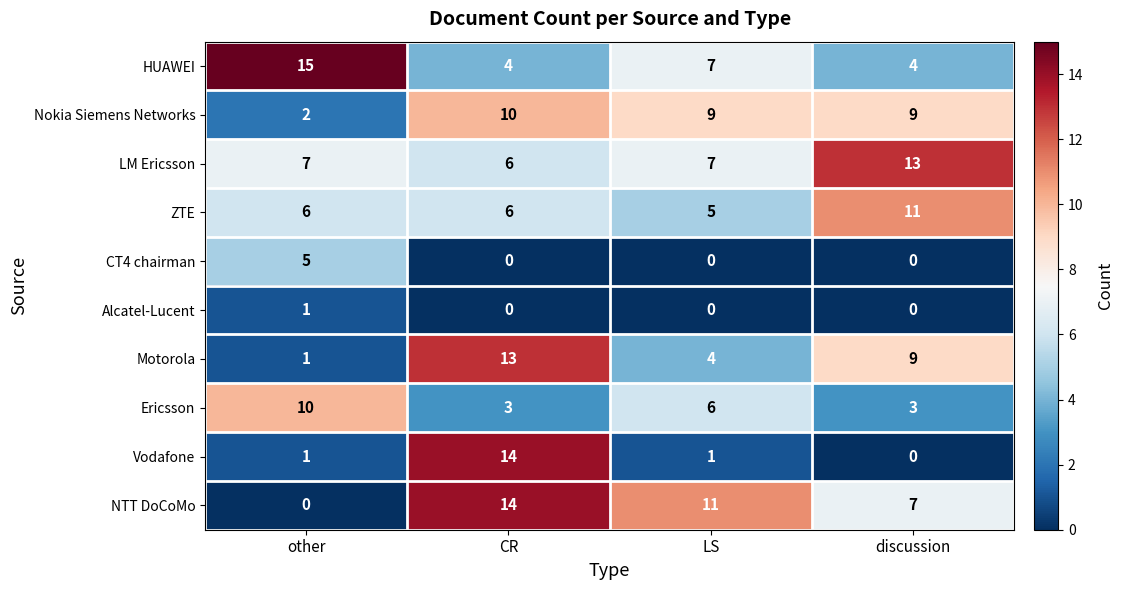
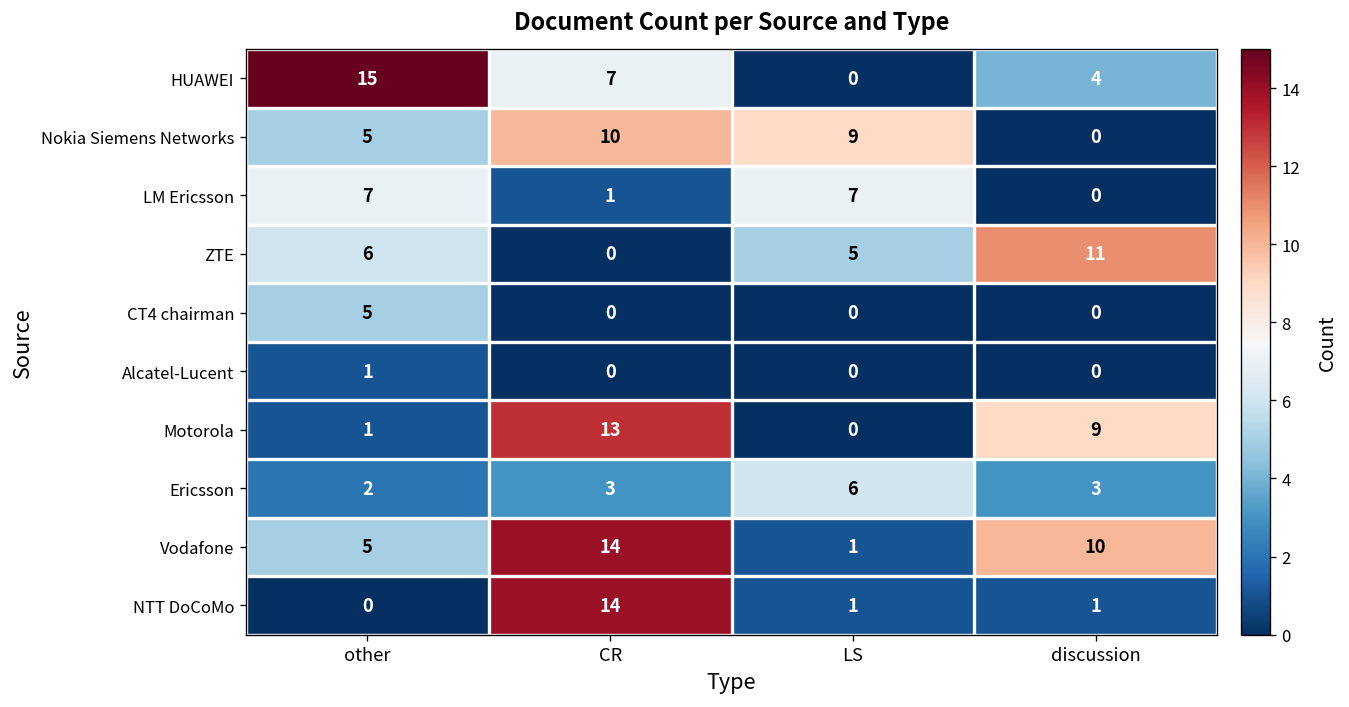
HUAWEI, CR: 4 -> 7
HUAWEI, LS: 7 -> 0
Nokia Siemens Networks, other: 2 -> 5
Nokia Siemens Networks, discussion: 9 -> 0
LM Ericsson, CR: 6 -> 1
LM Ericsson, discussion: 13 -> 0
ZTE, CR: 6 -> 0
Motorola, LS: 4 -> 0
Ericsson, other: 10 -> 2
Vodafone, other: 1 -> 5
Vodafone, discussion: 0 -> 10
NTT DoCoMo, LS: 11 -> 1
NTT DoCoMo, discussion: 7 -> 1
